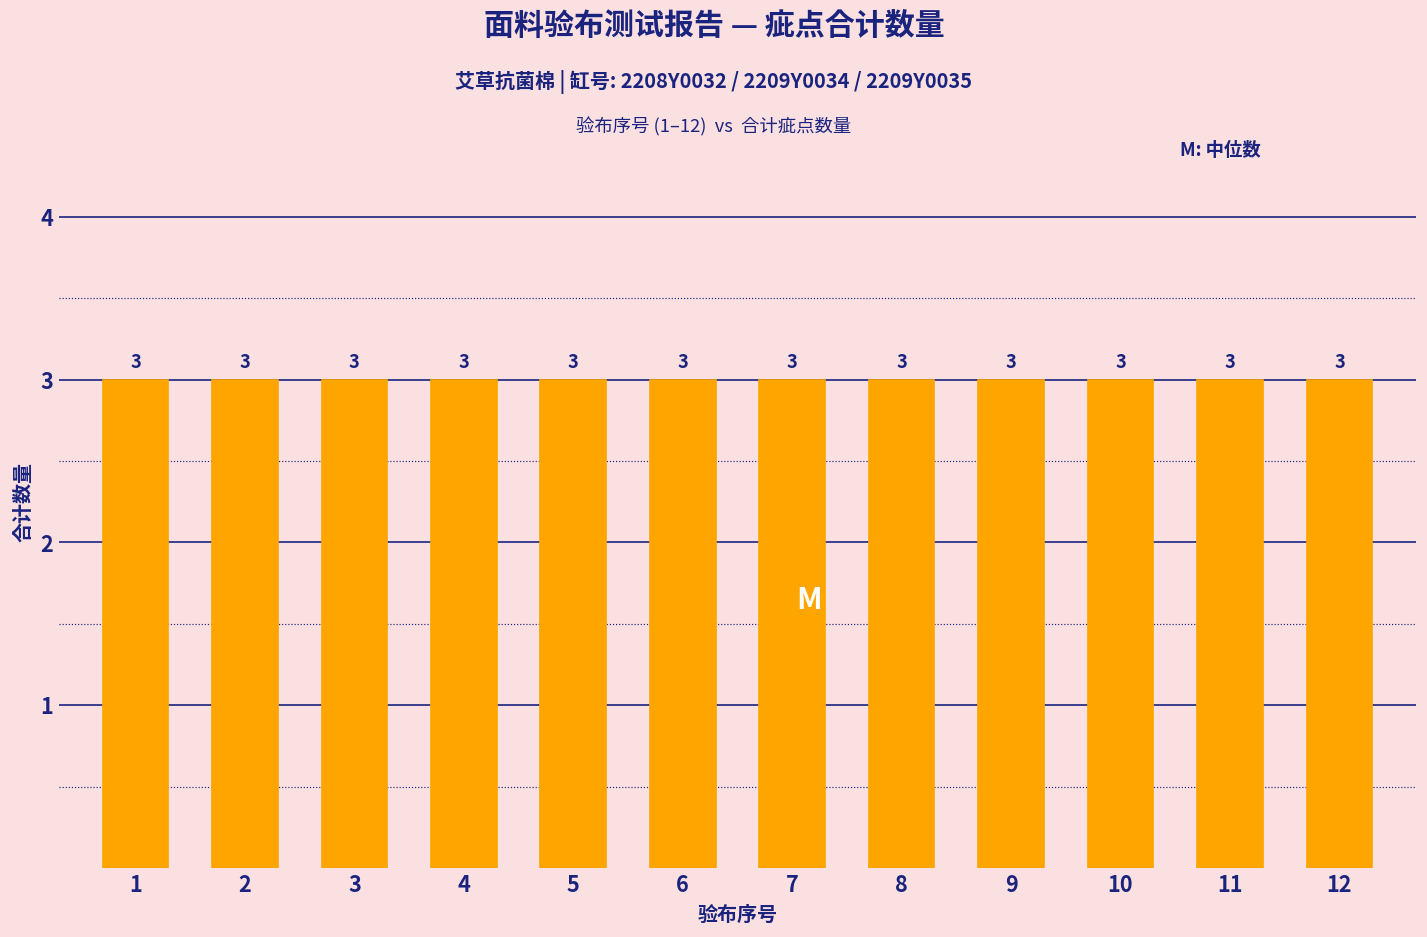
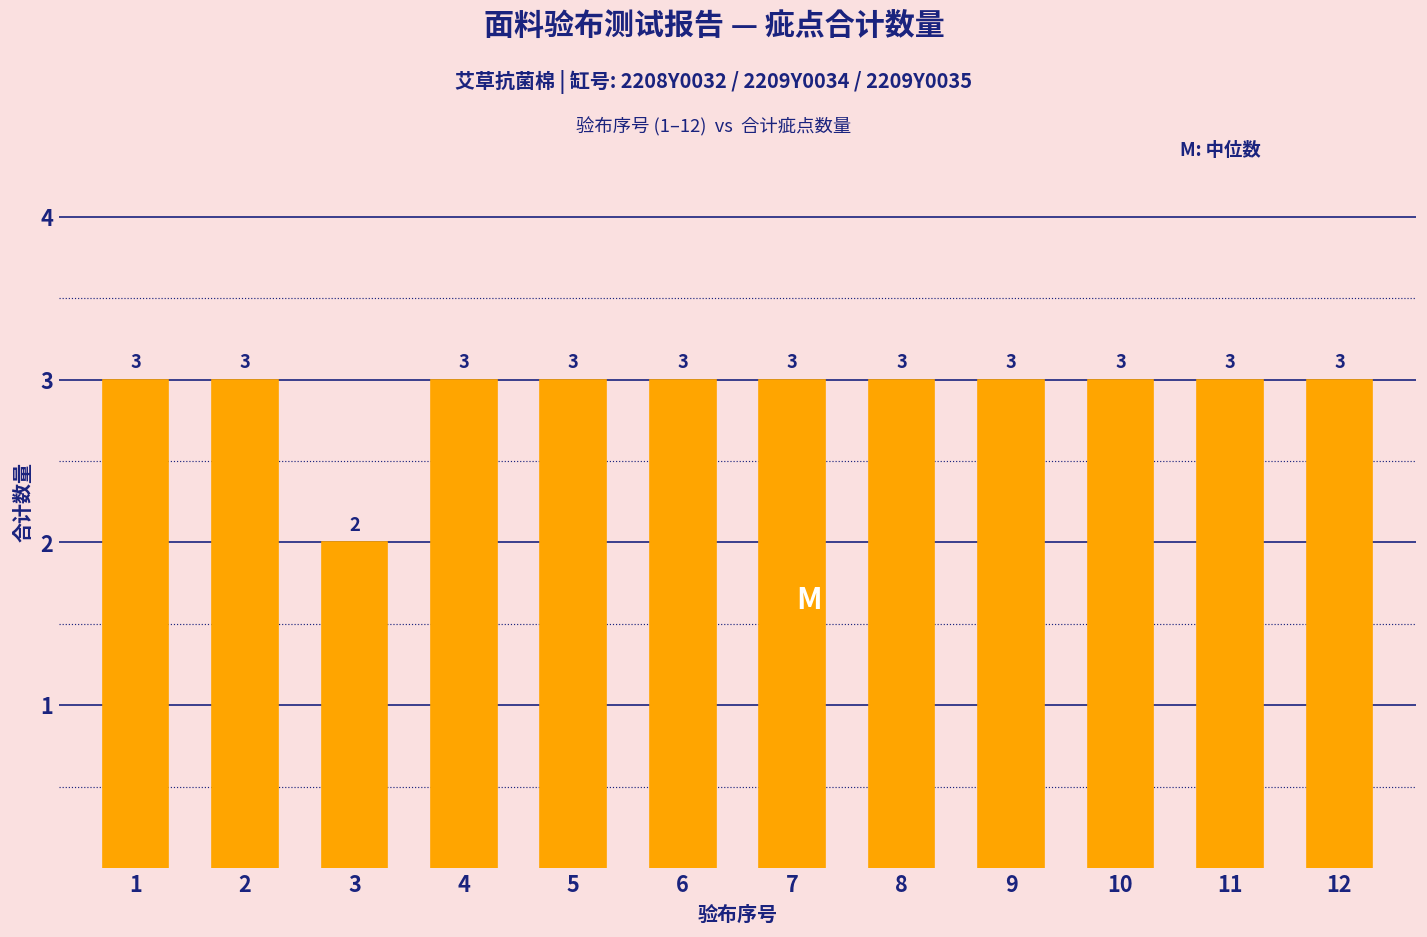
3: 3 -> 2
